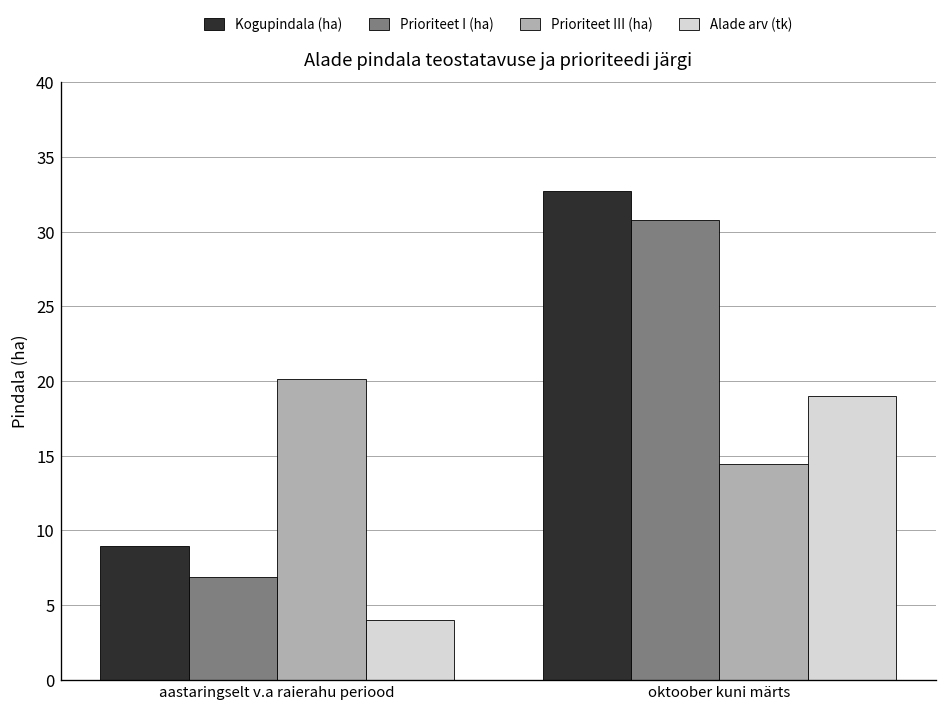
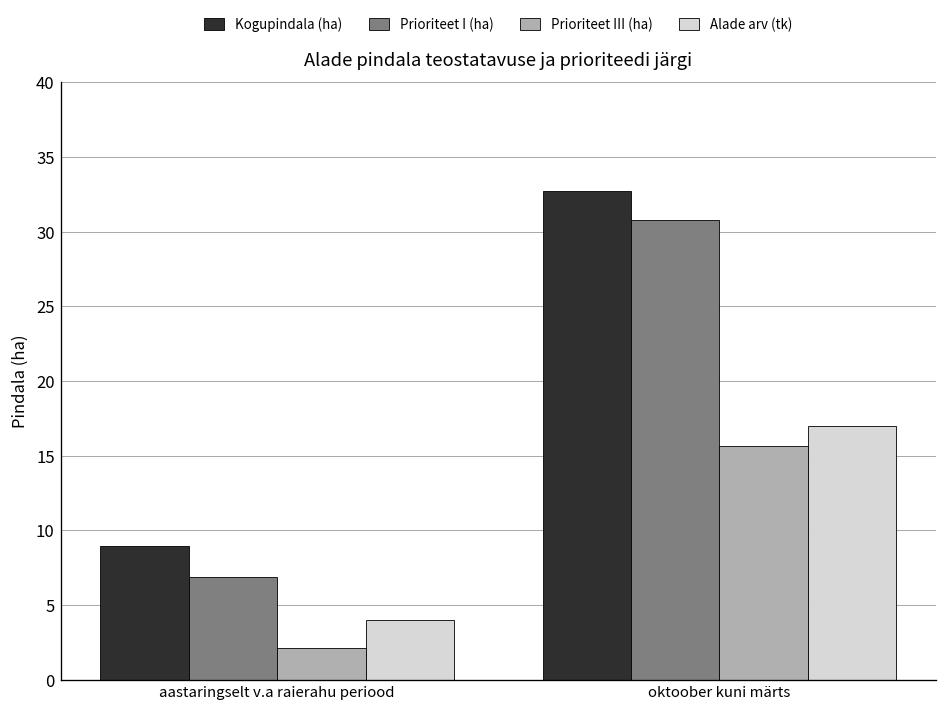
Prioriteet III (ha), aastaringselt v.a raierahu periood: 20.1 -> 2.1
Prioriteet III (ha), oktoober kuni märts: 14.5 -> 15.6
Alade arv (tk), oktoober kuni märts: 19 -> 17
